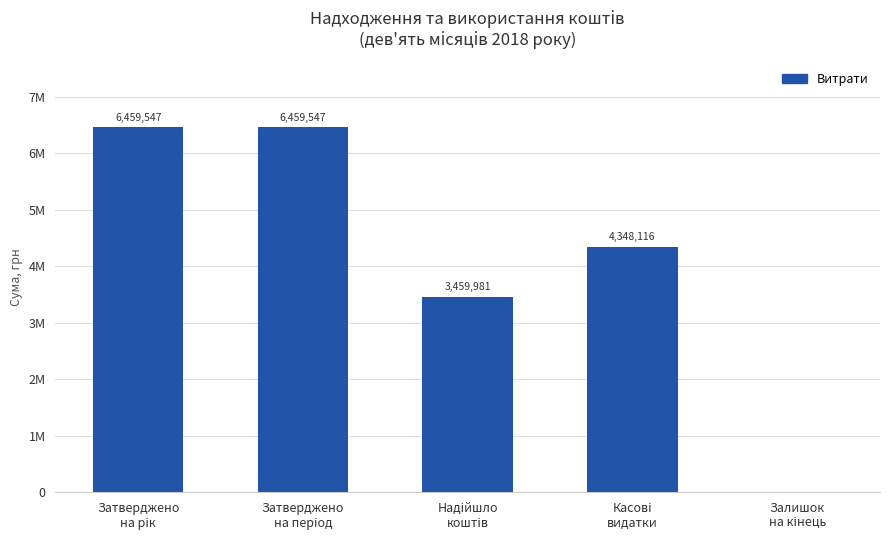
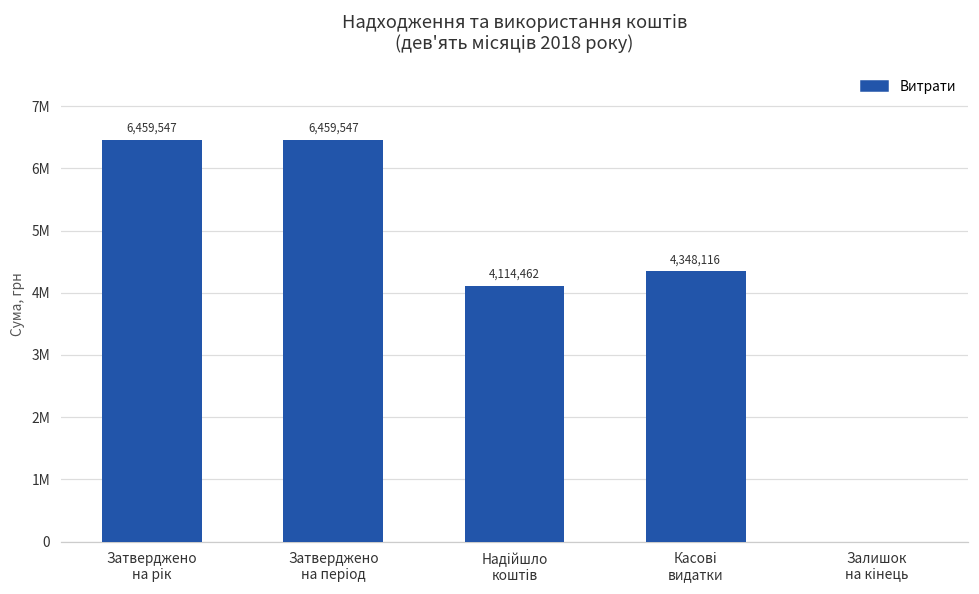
Надійшло коштів: 3,459,981 -> 4,114,462
